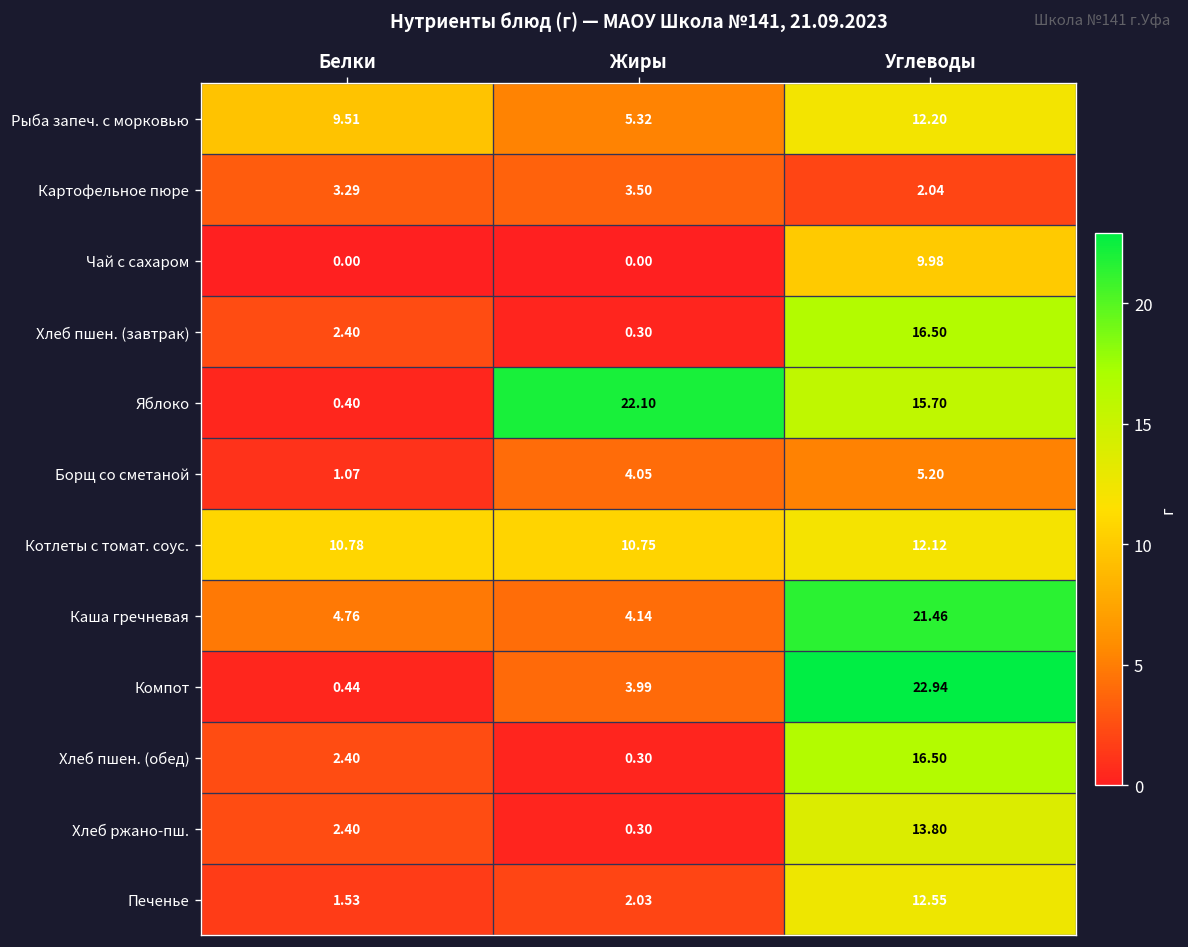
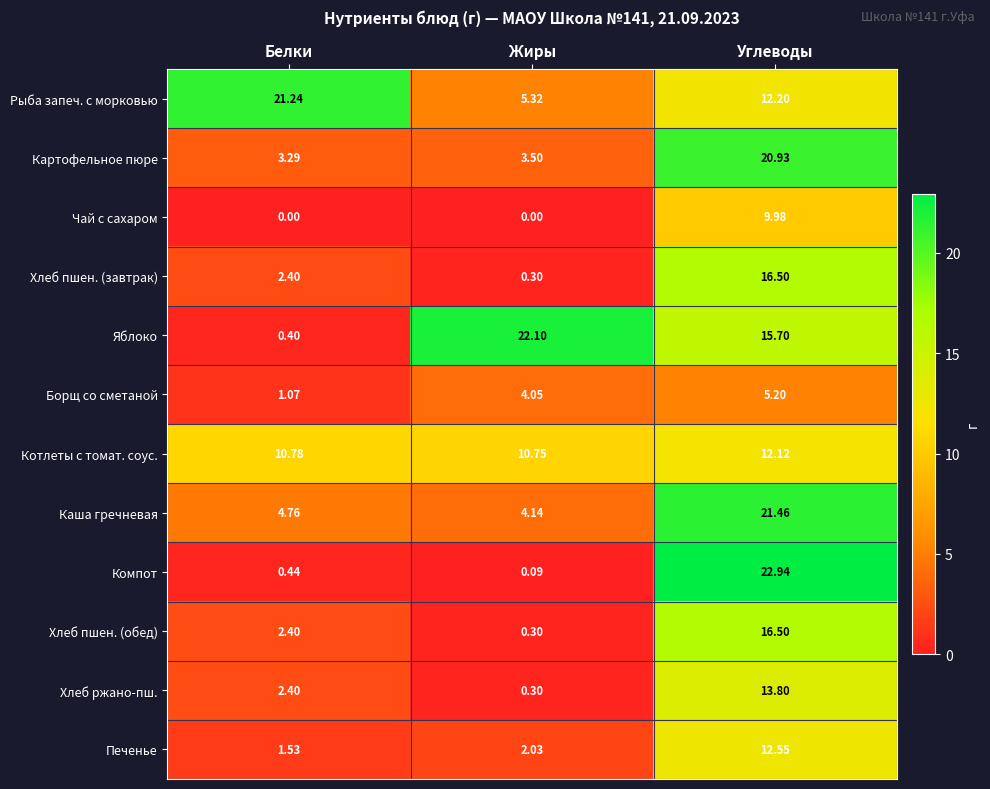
Рыба запеч. с морковью, Белки: 9.51 -> 21.24
Картофельное пюре, Углеводы: 2.04 -> 20.93
Компот, Жиры: 3.99 -> 0.09
